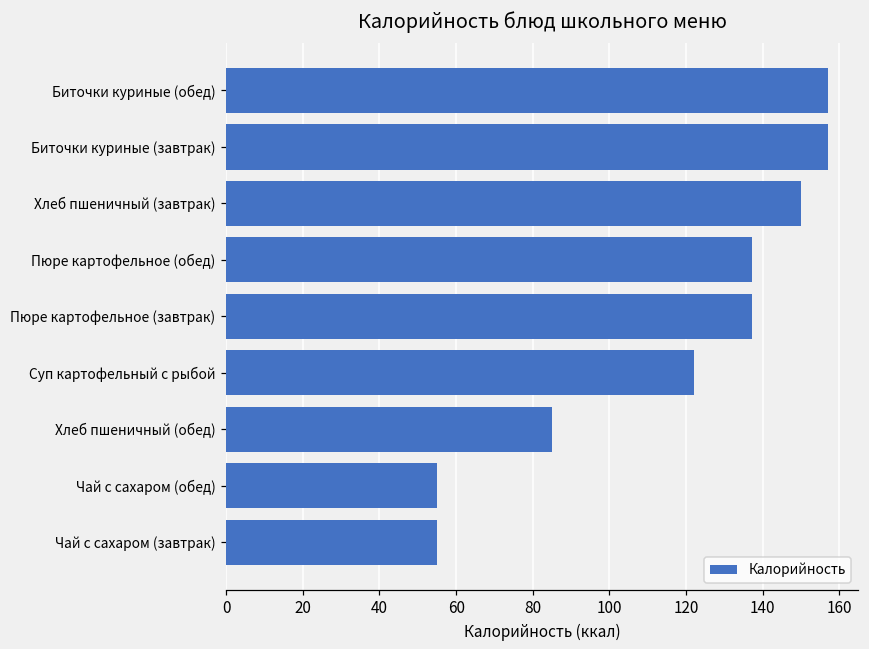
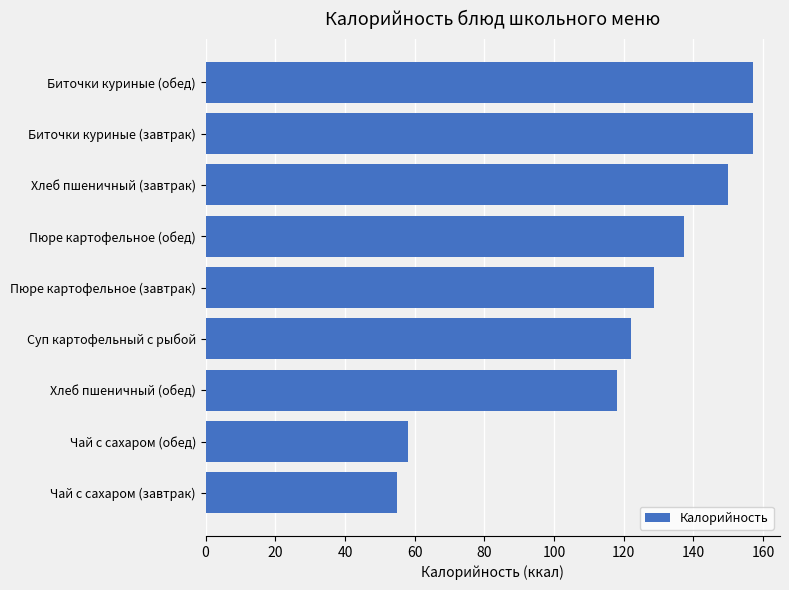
Пюре картофельное (завтрак): 137 -> 129
Хлеб пшеничный (обед): 85 -> 118
Чай с сахаром (обед): 55 -> 58
